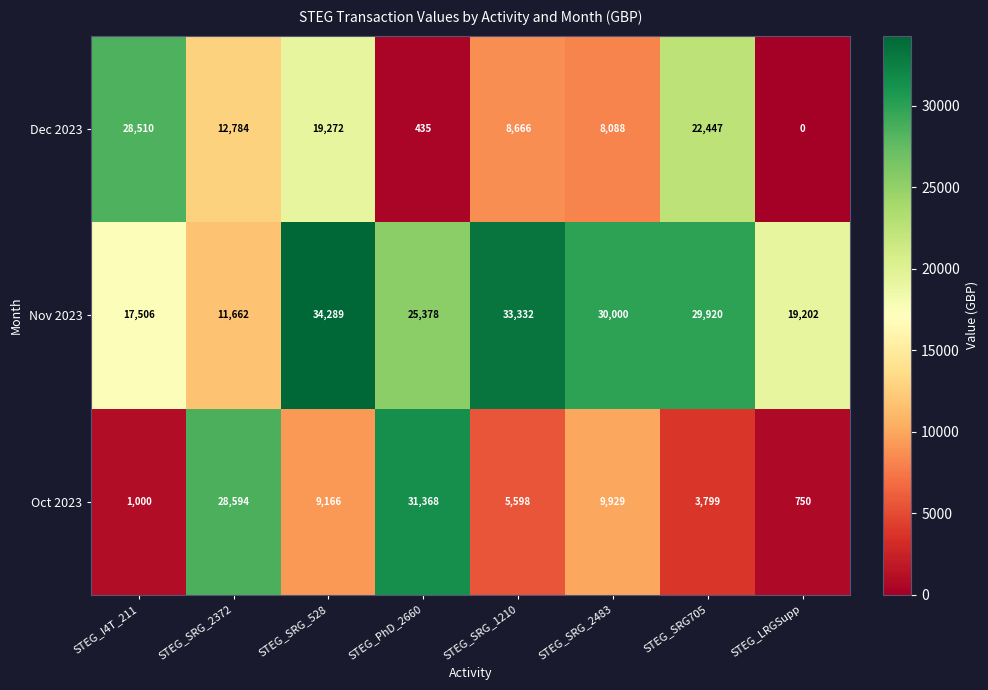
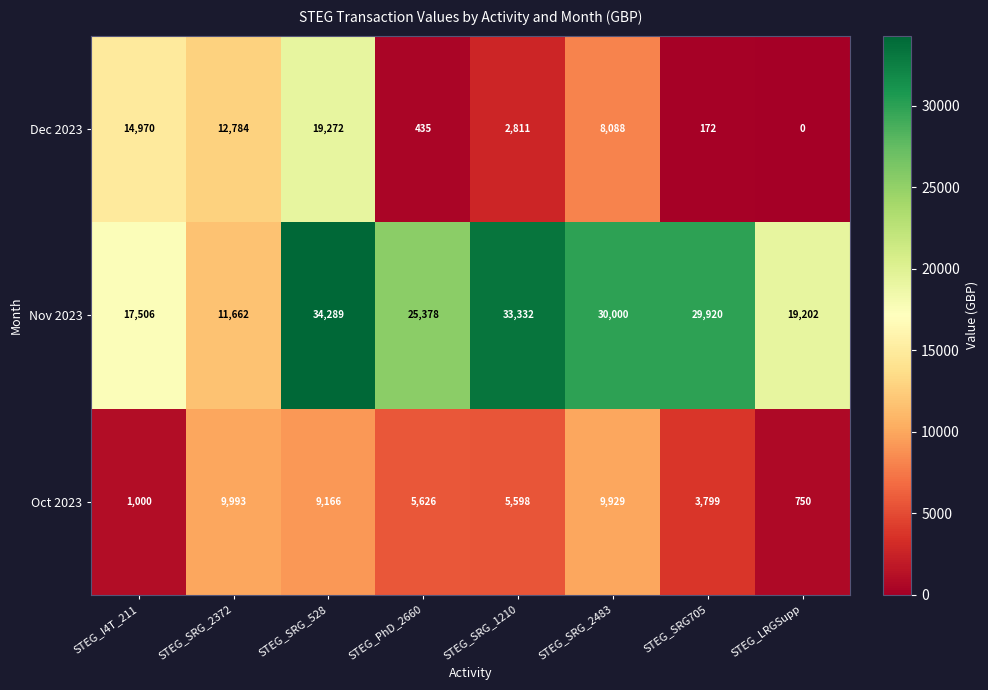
Dec 2023, STEG_I4T_211: 28,510 -> 14,970
Dec 2023, STEG_SRG_1210: 8,666 -> 2,811
Dec 2023, STEG_SRG705: 22,447 -> 172
Oct 2023, STEG_SRG_2372: 28,594 -> 9,993
Oct 2023, STEG_PhD_2660: 31,368 -> 5,626
